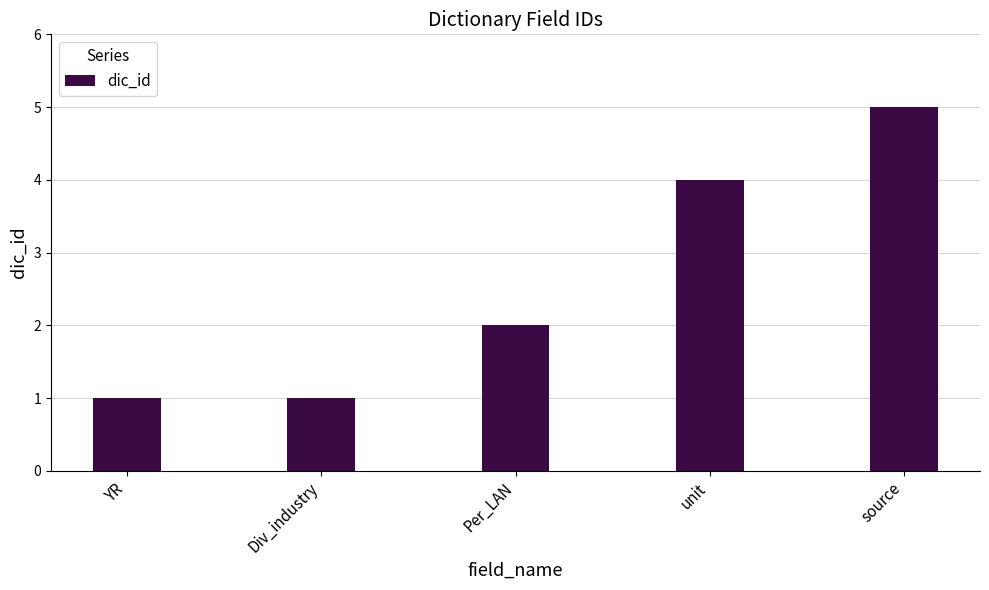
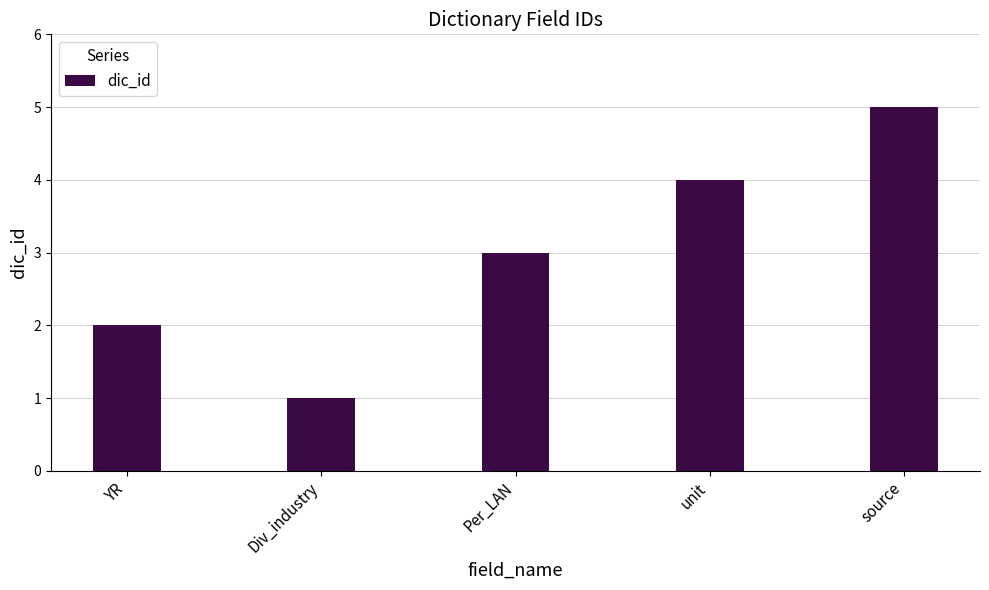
YR: 1 -> 2
Per_LAN: 2 -> 3
